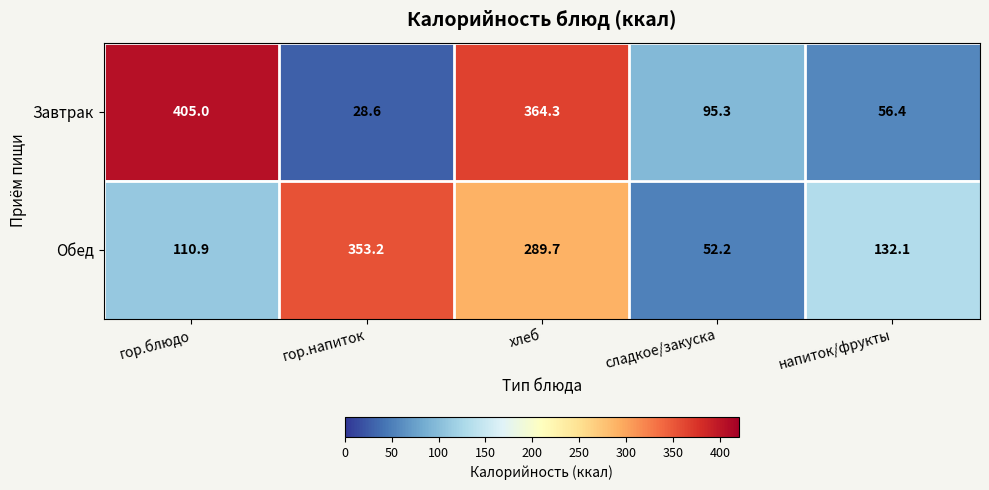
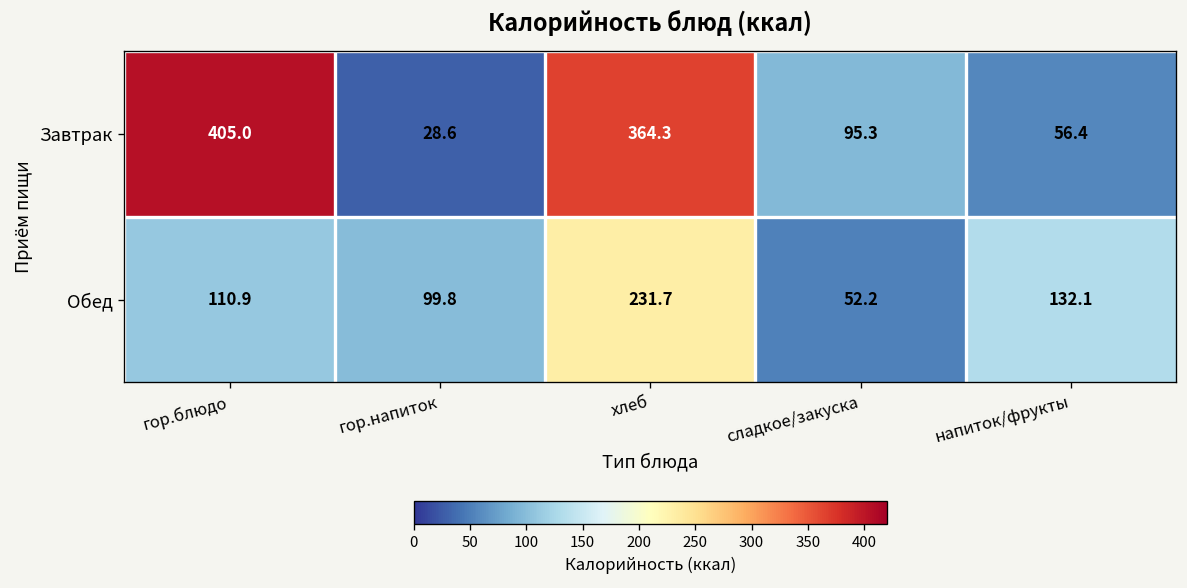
Обед, гор.напиток: 353.2 -> 99.8
Обед, хлеб: 289.7 -> 231.7
